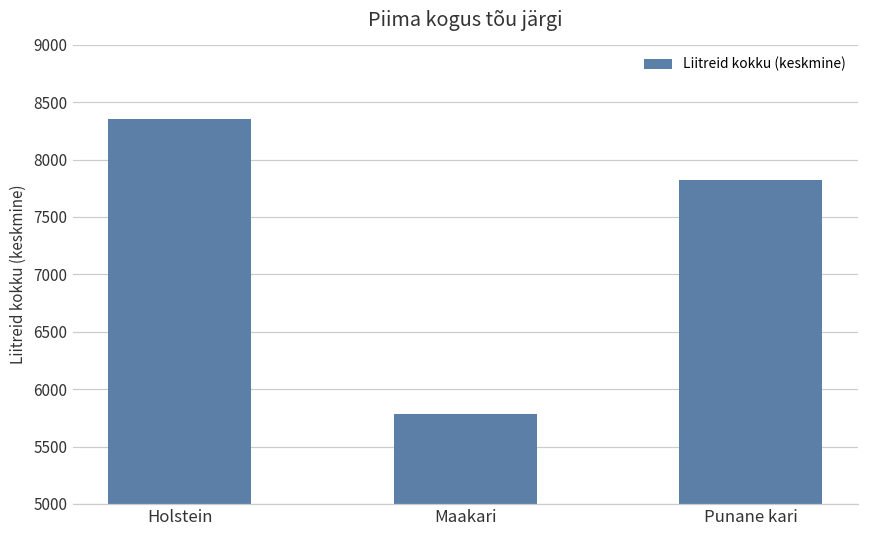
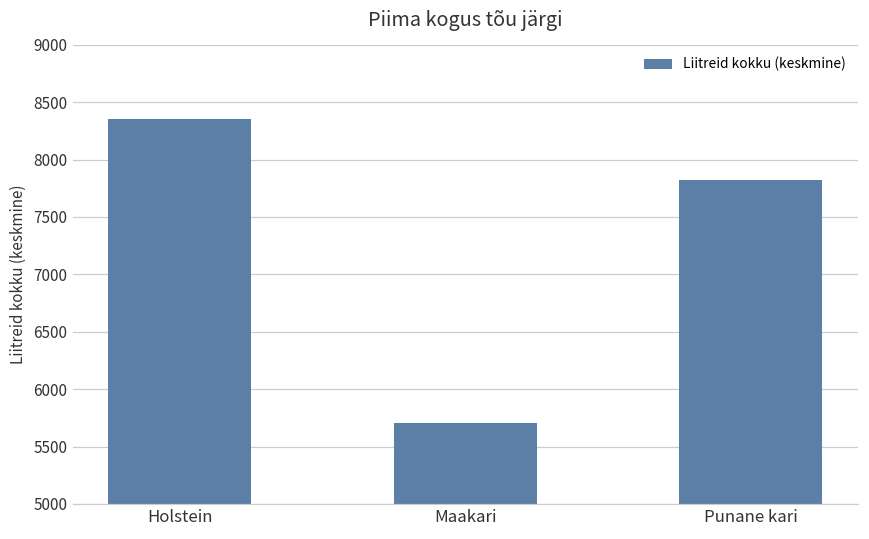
Maakari: 5790 -> 5700
